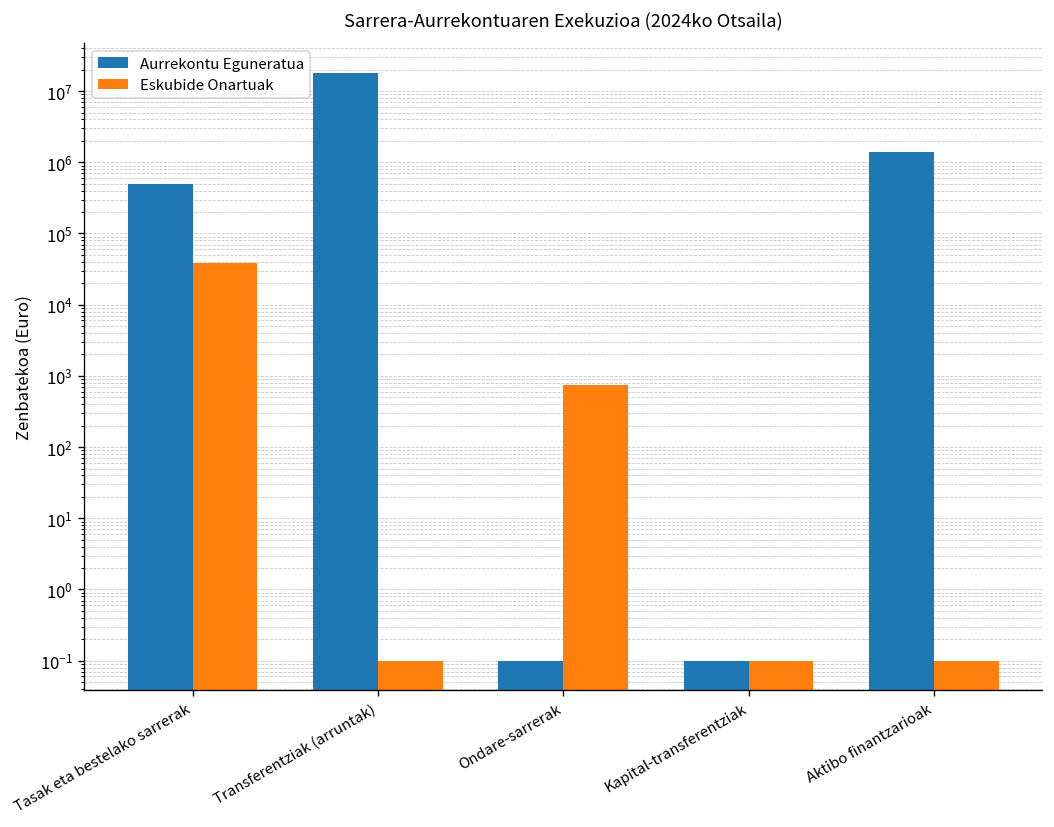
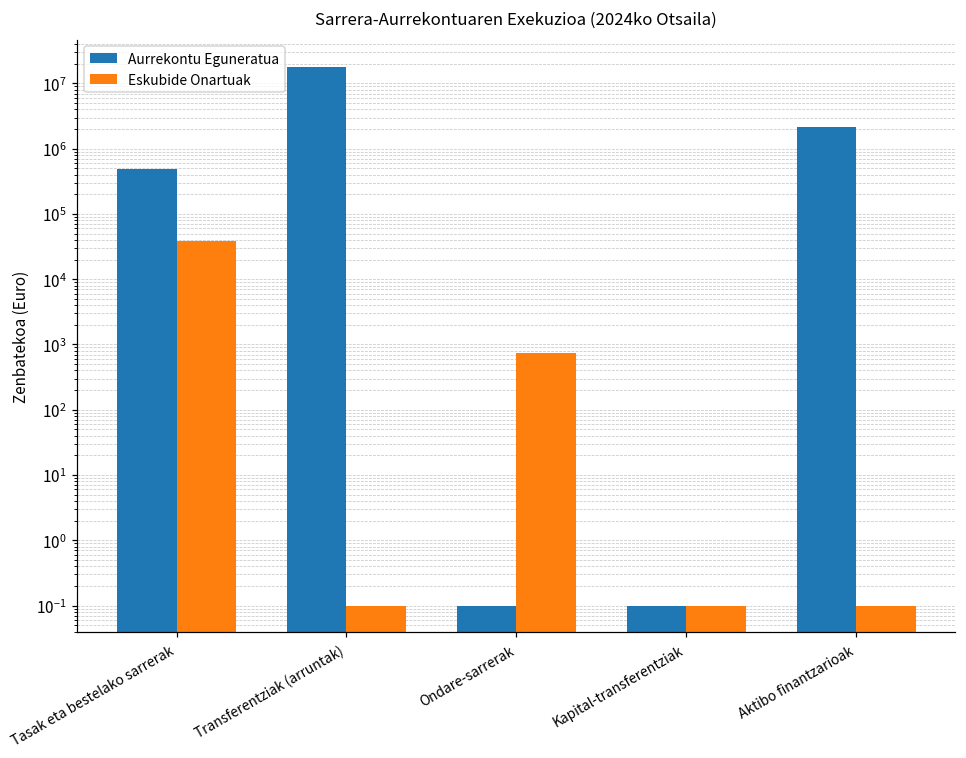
Aurrekontu Eguneratua, Aktibo finantzarioak: 1400000 -> 2100000
